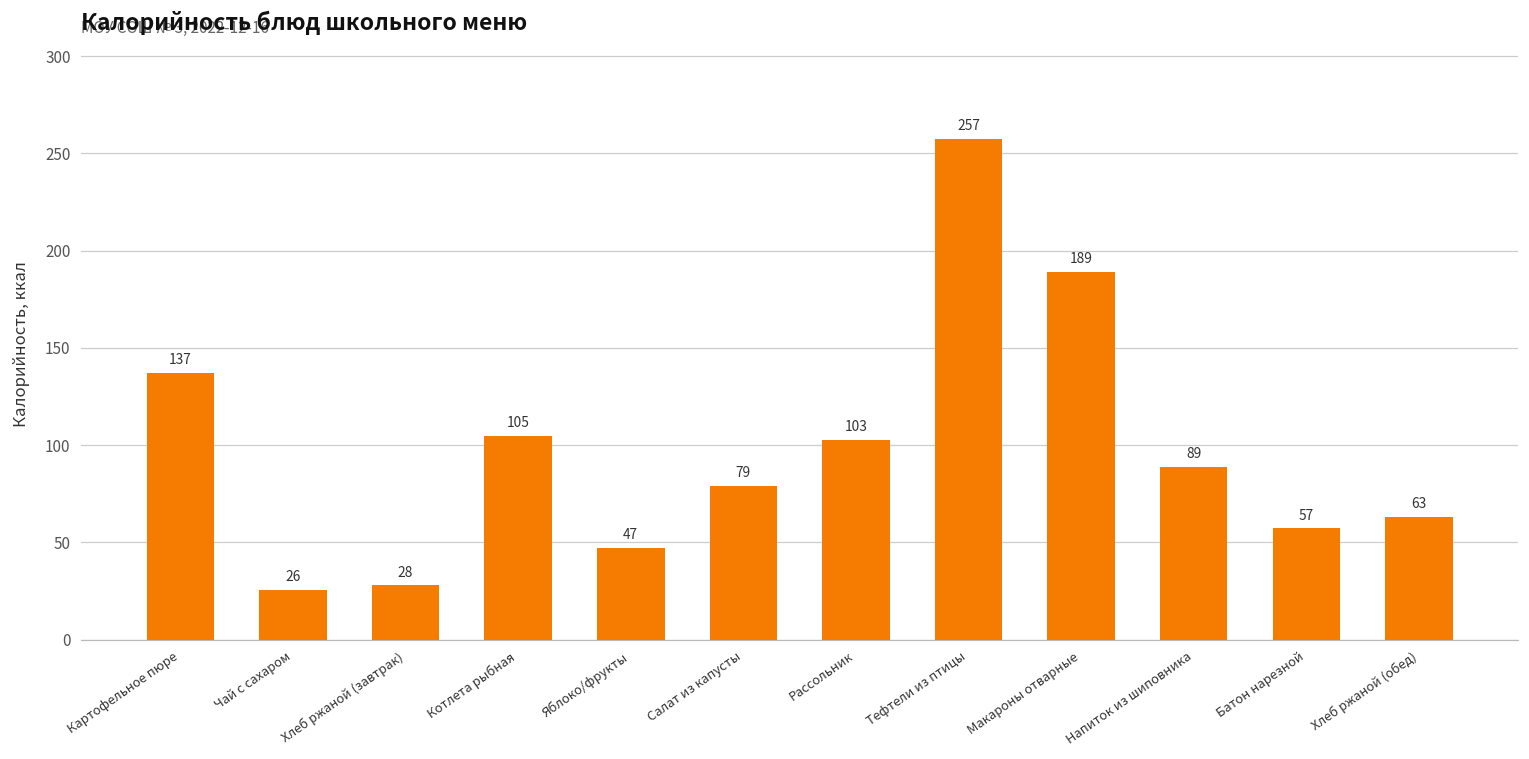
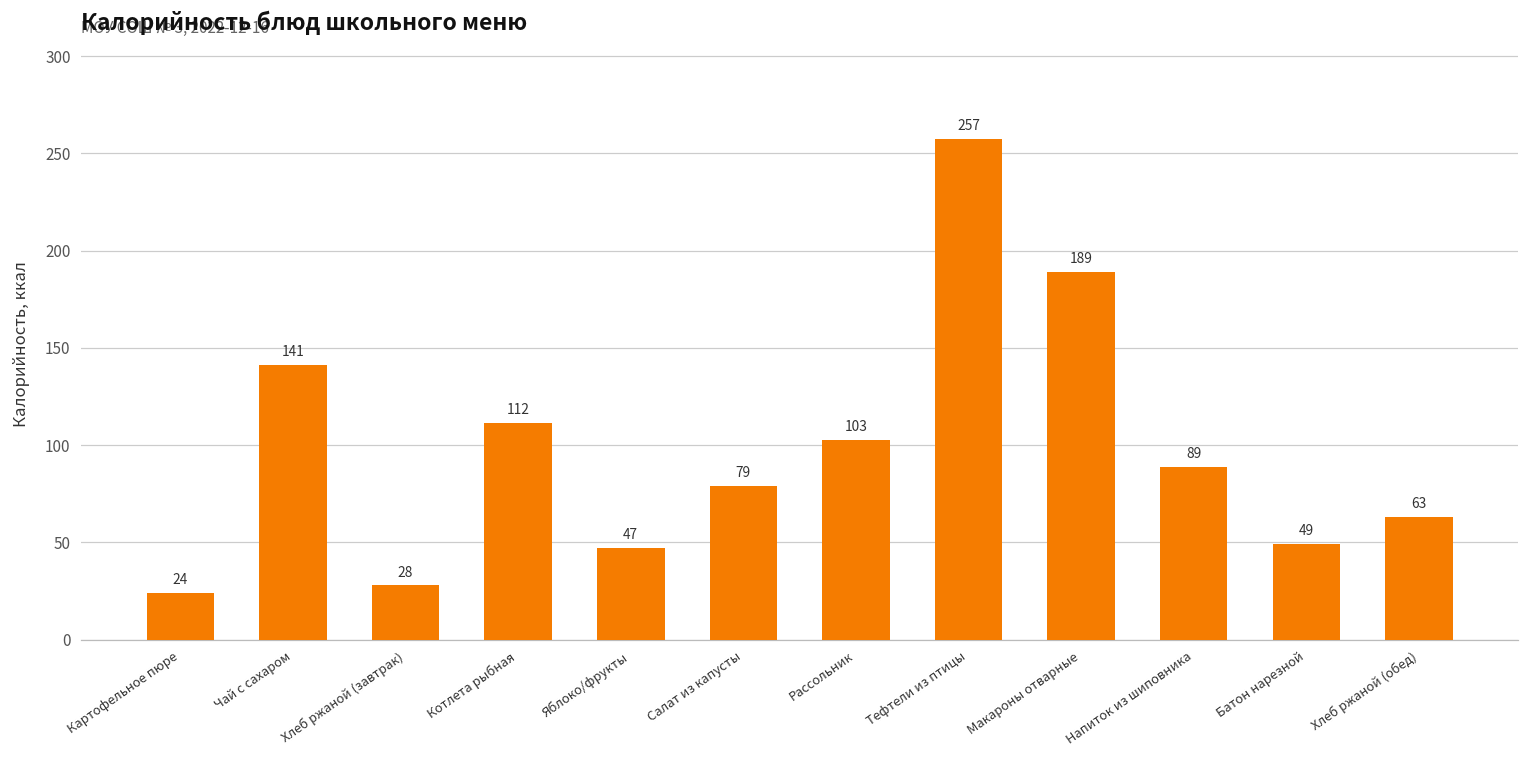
Картофельное пюре: 137 -> 24
Чай с сахаром: 26 -> 141
Котлета рыбная: 105 -> 112
Батон нарезной: 57 -> 49
